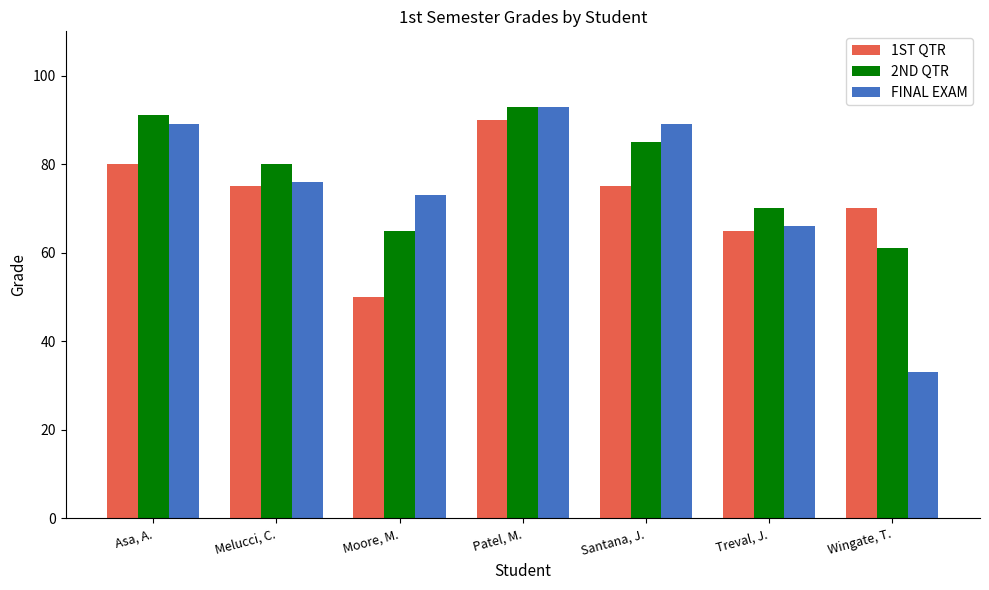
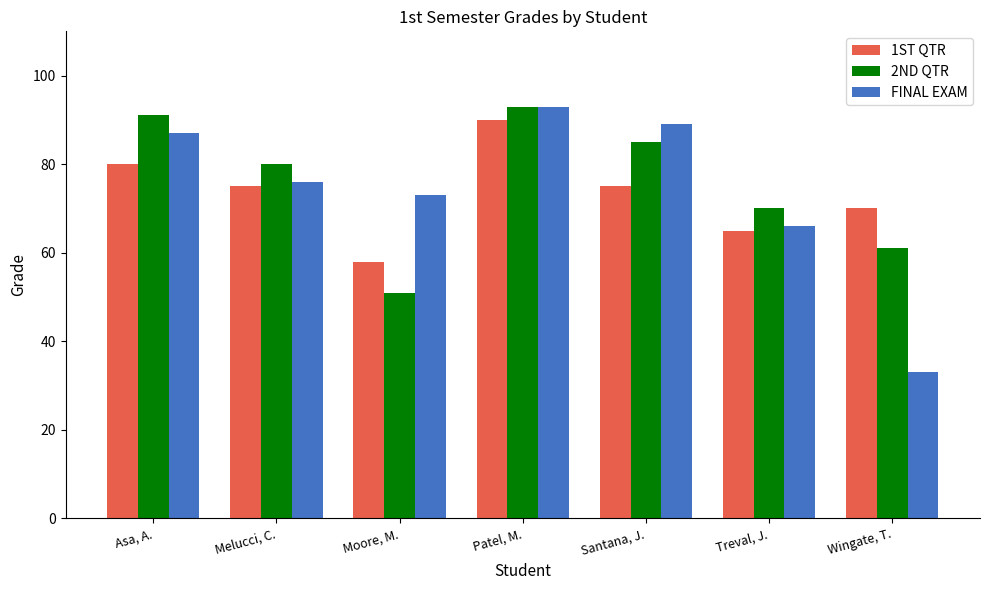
FINAL EXAM, Asa, A.: 89 -> 87
1ST QTR, Moore, M.: 50 -> 58
2ND QTR, Moore, M.: 65 -> 51
